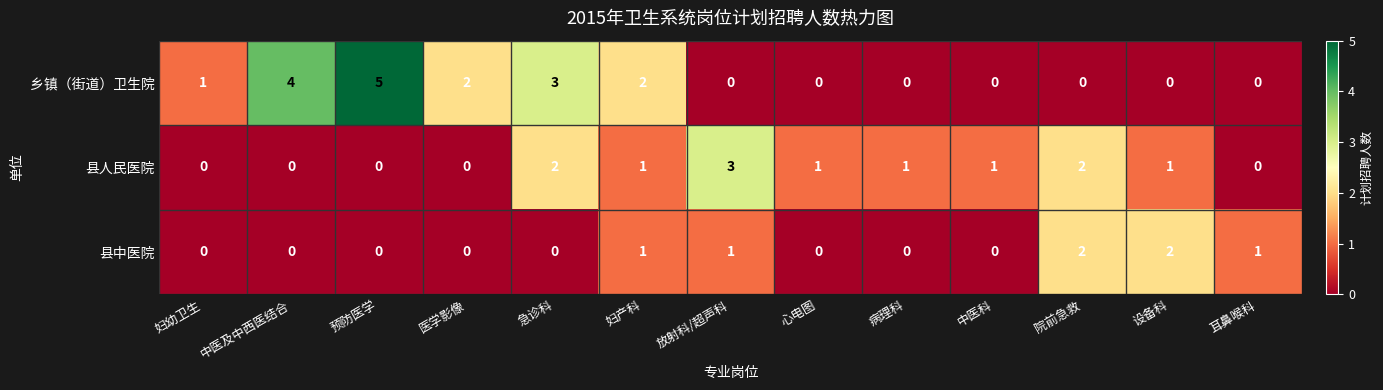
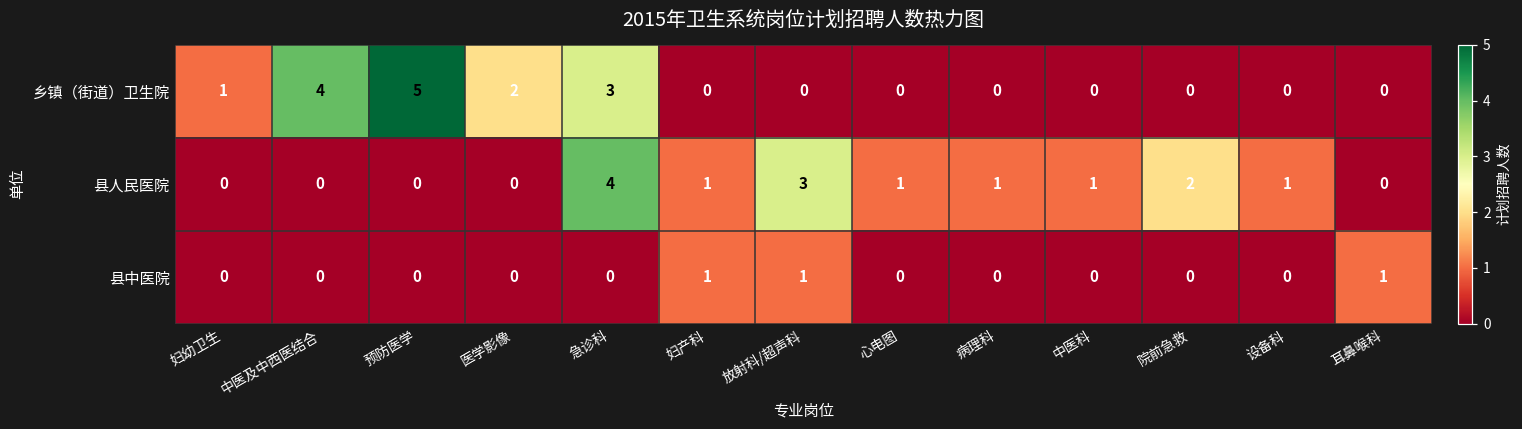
乡镇（街道）卫生院, 妇产科: 2 -> 0
县人民医院, 急诊科: 2 -> 4
县中医院, 院前急救: 2 -> 0
县中医院, 设备科: 2 -> 0
